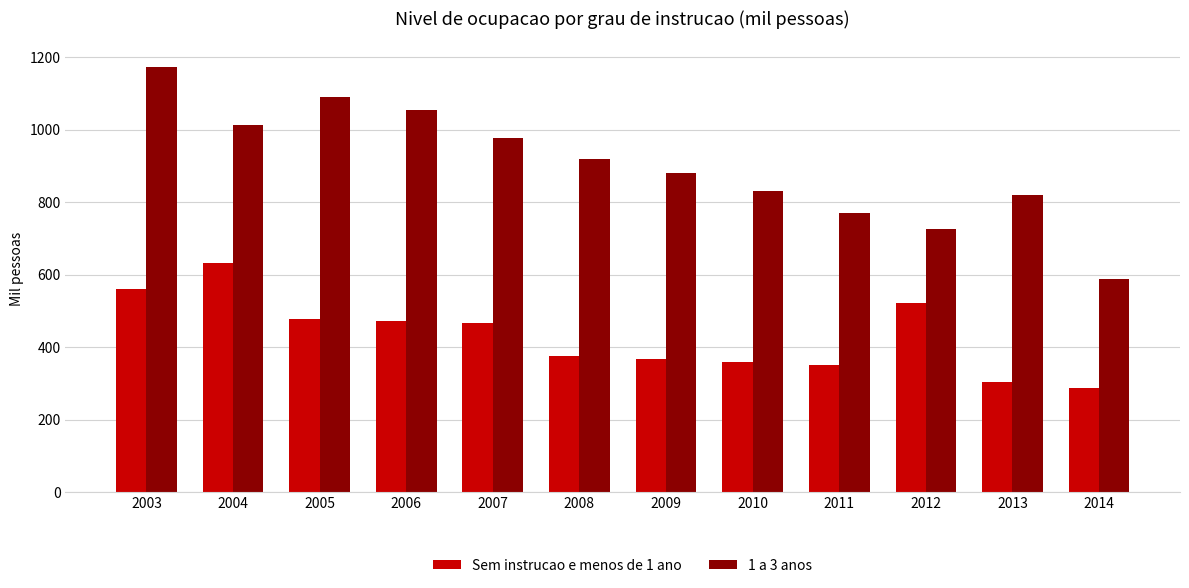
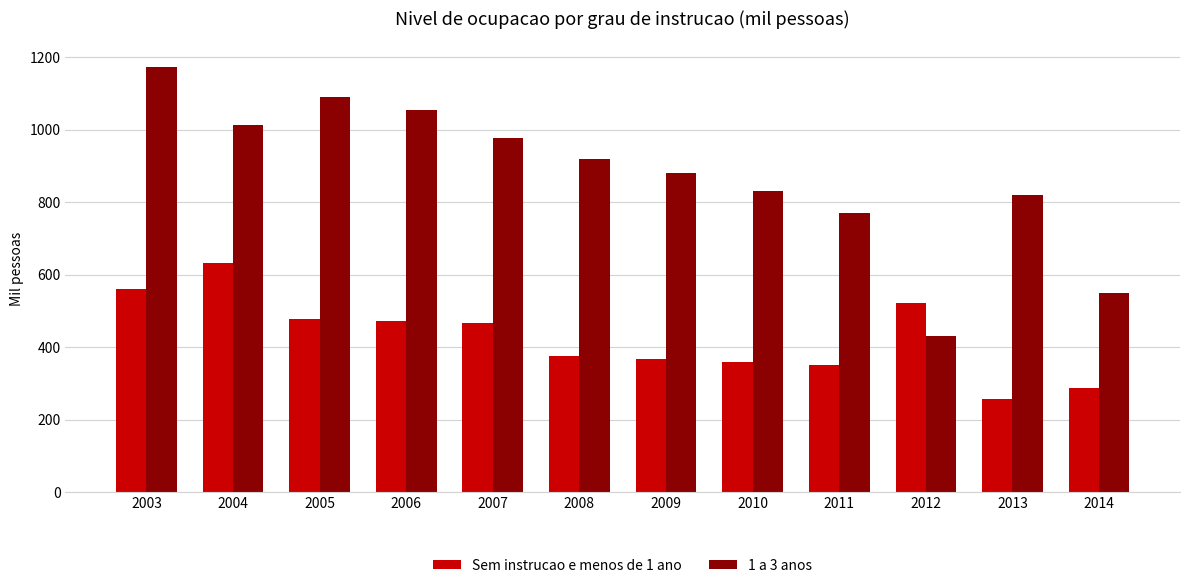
1 a 3 anos, 2012: 730 -> 430
Sem instrucao e menos de 1 ano, 2013: 300 -> 260
1 a 3 anos, 2014: 590 -> 550
